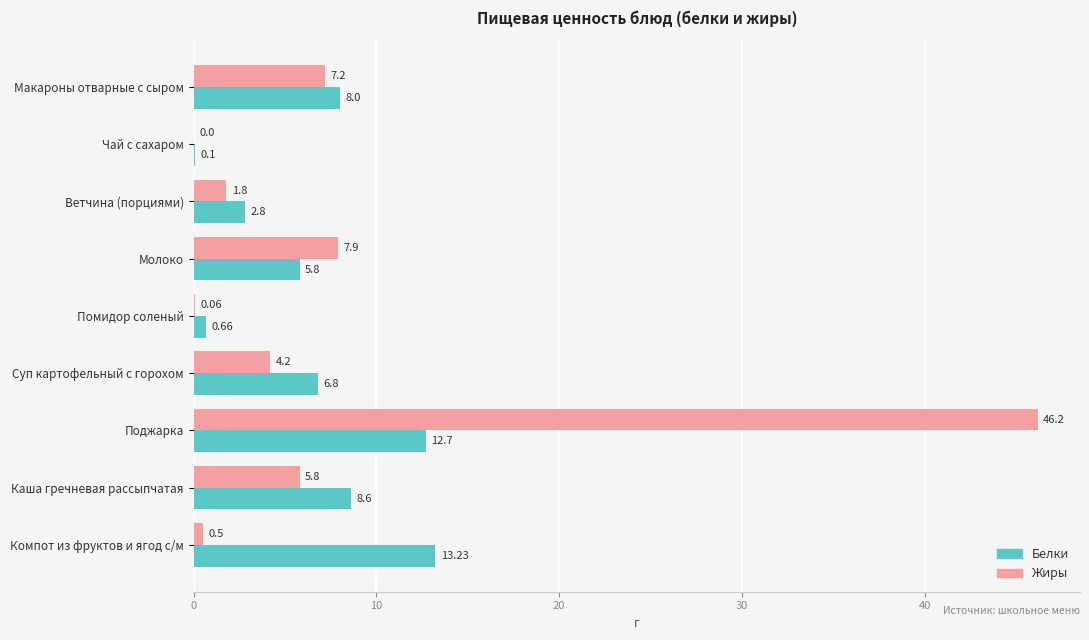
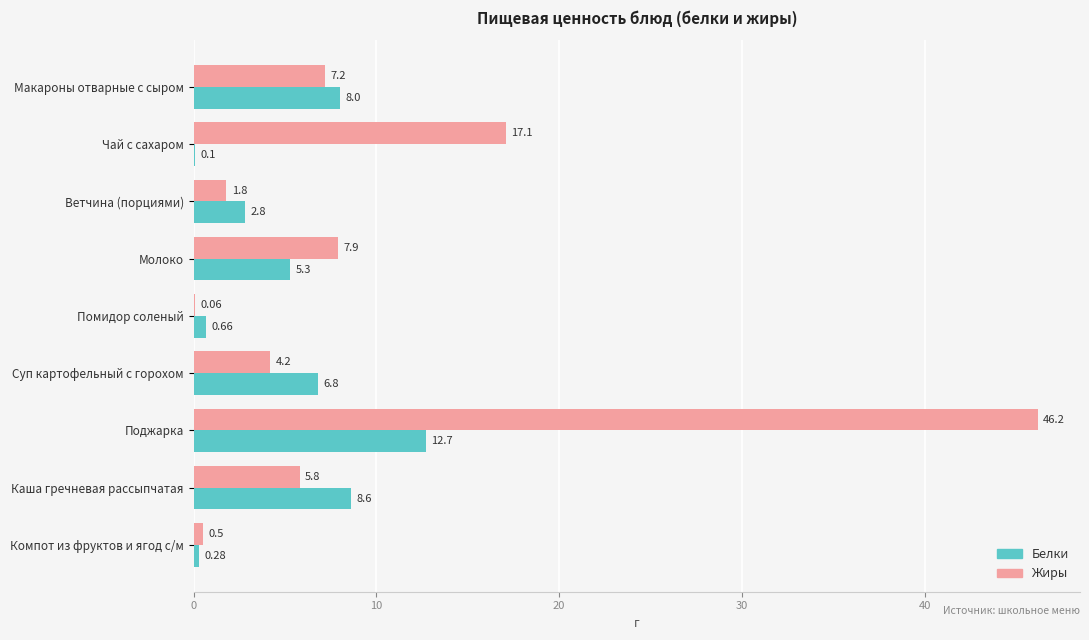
Жиры, Чай с сахаром: 0.0 -> 17.1
Белки, Молоко: 5.8 -> 5.3
Белки, Компот из фруктов и ягод с/м: 13.23 -> 0.28
